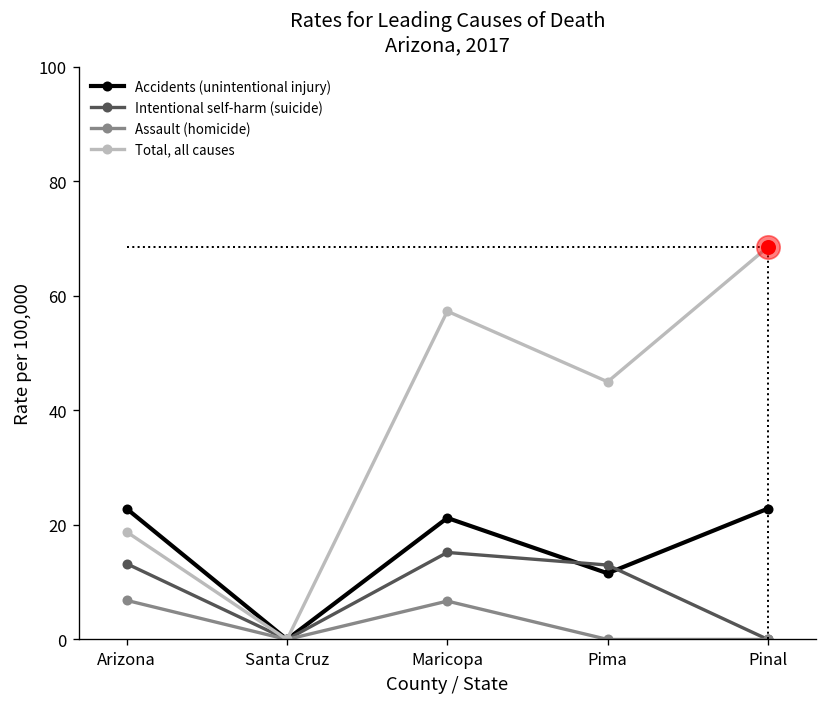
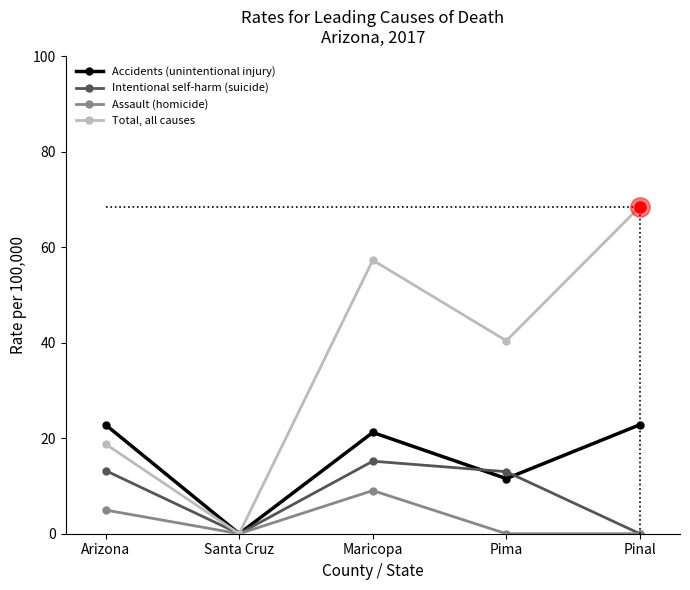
Assault (homicide), Arizona: 7 -> 5
Assault (homicide), Maricopa: 7 -> 9
Total, all causes, Pima: 45 -> 40
